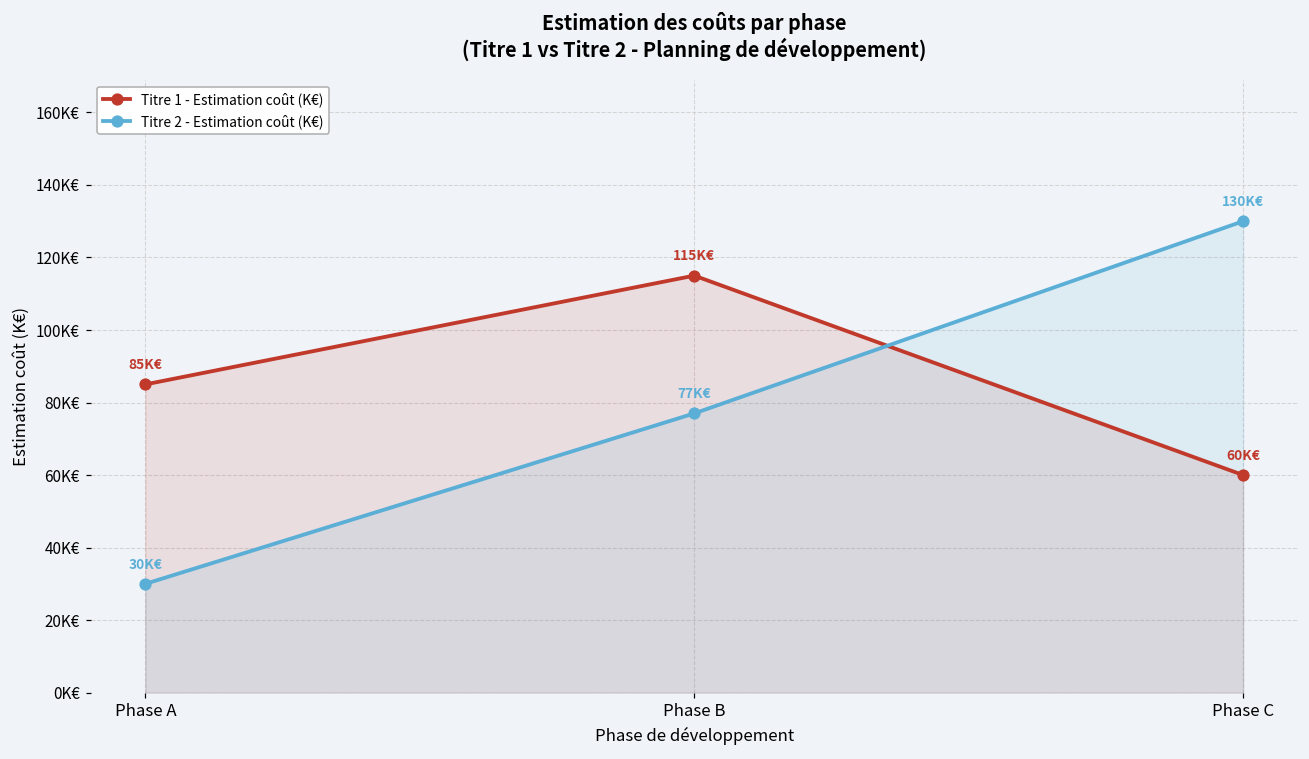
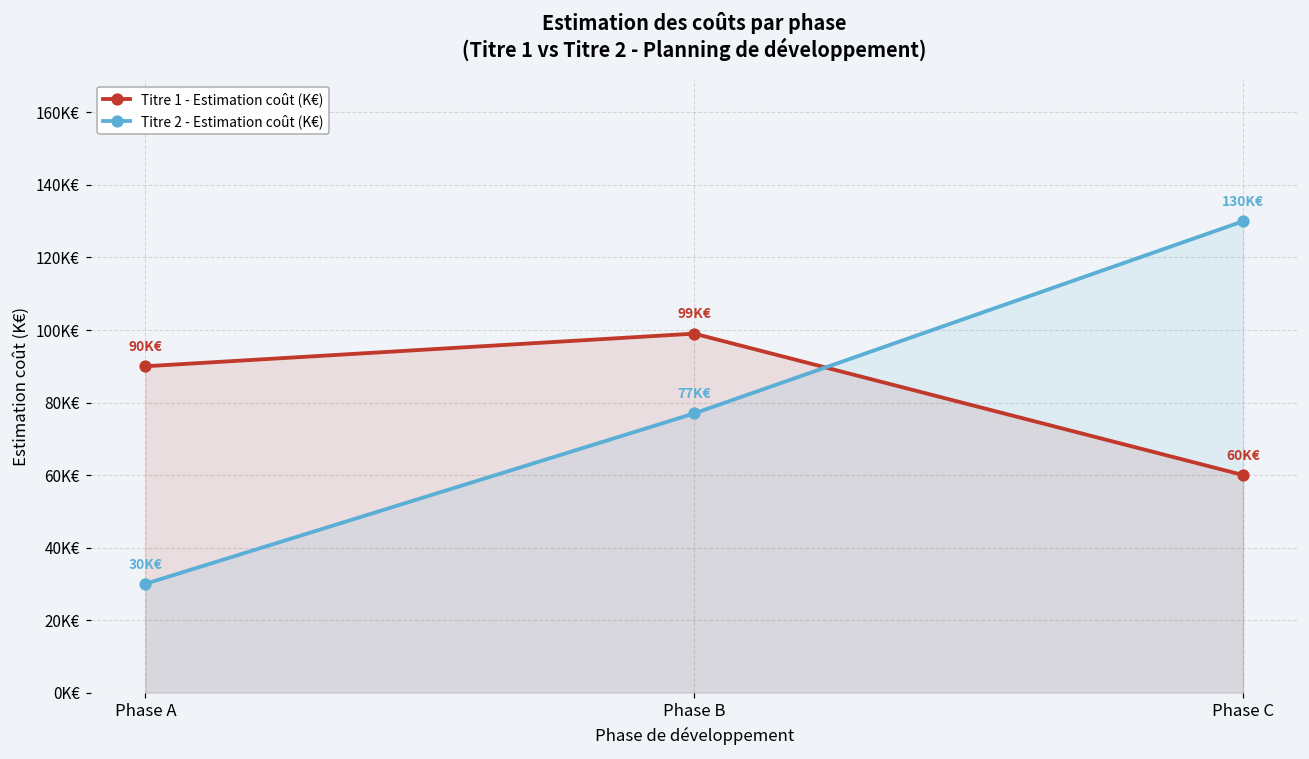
Titre 1 - Estimation coût (K€), Phase A: 85K€ -> 90K€
Titre 1 - Estimation coût (K€), Phase B: 115K€ -> 99K€
